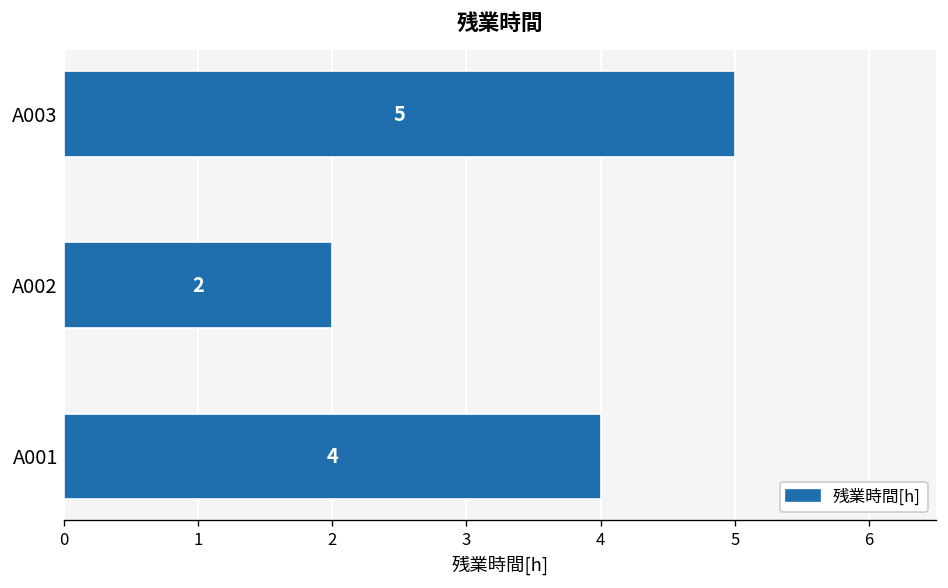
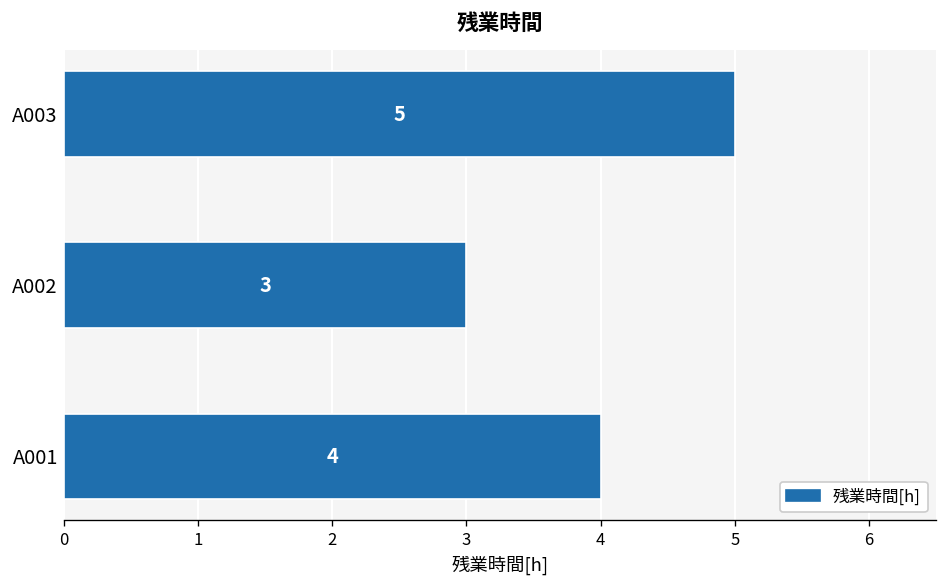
A002: 2 -> 3
